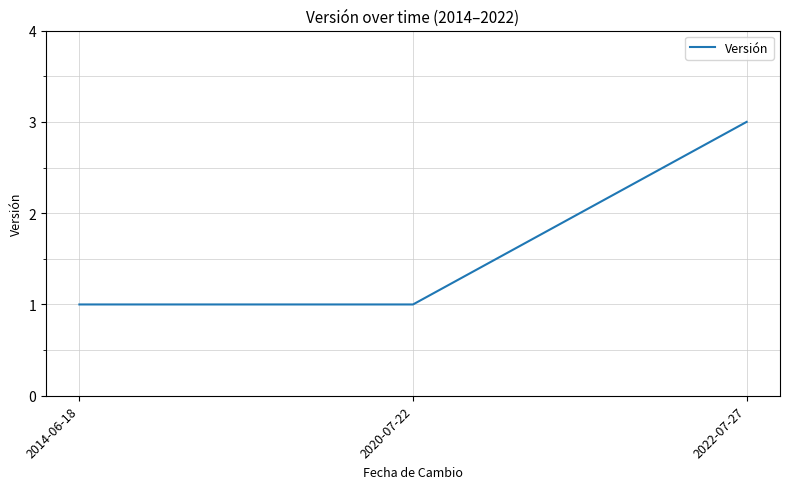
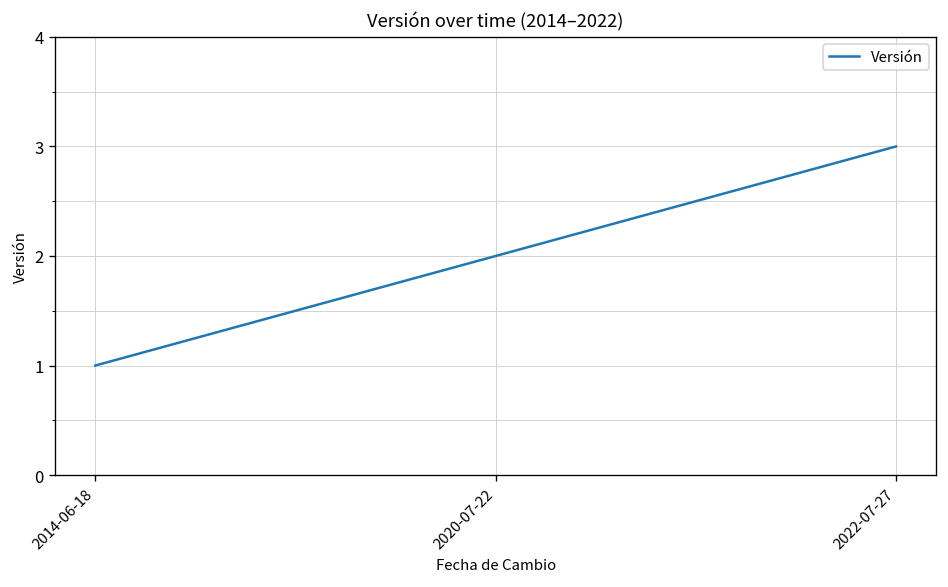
2020-07-22: 1 -> 2
